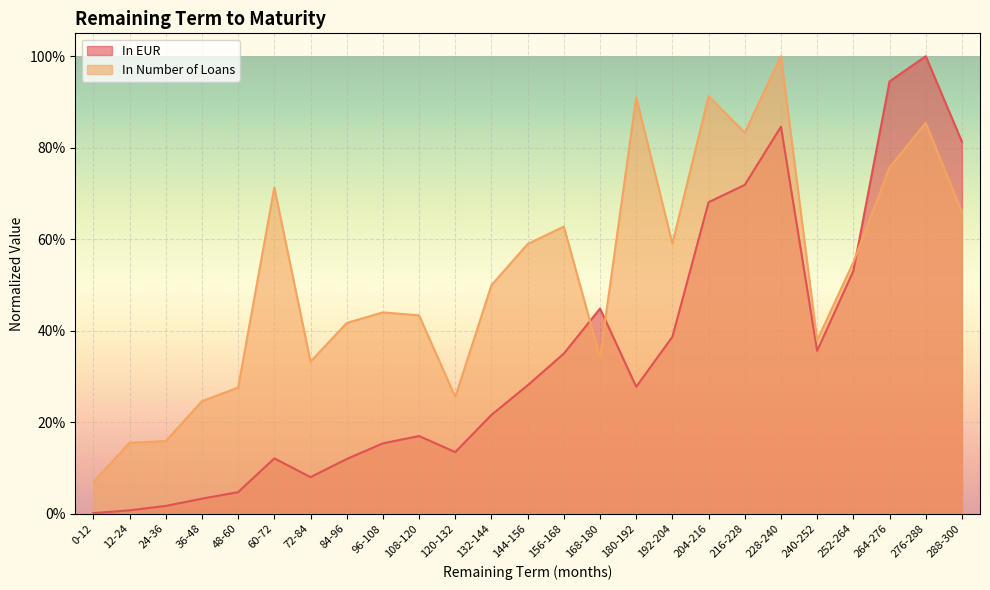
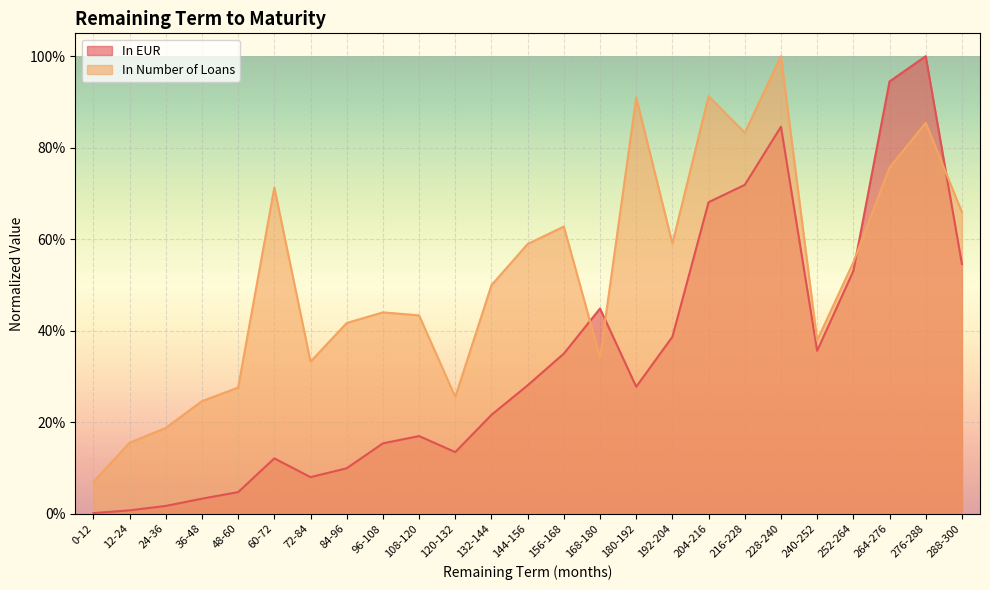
In Number of Loans, 24-36: 16% -> 19%
In EUR, 84-96: 12% -> 10%
In EUR, 288-300: 81% -> 55%
